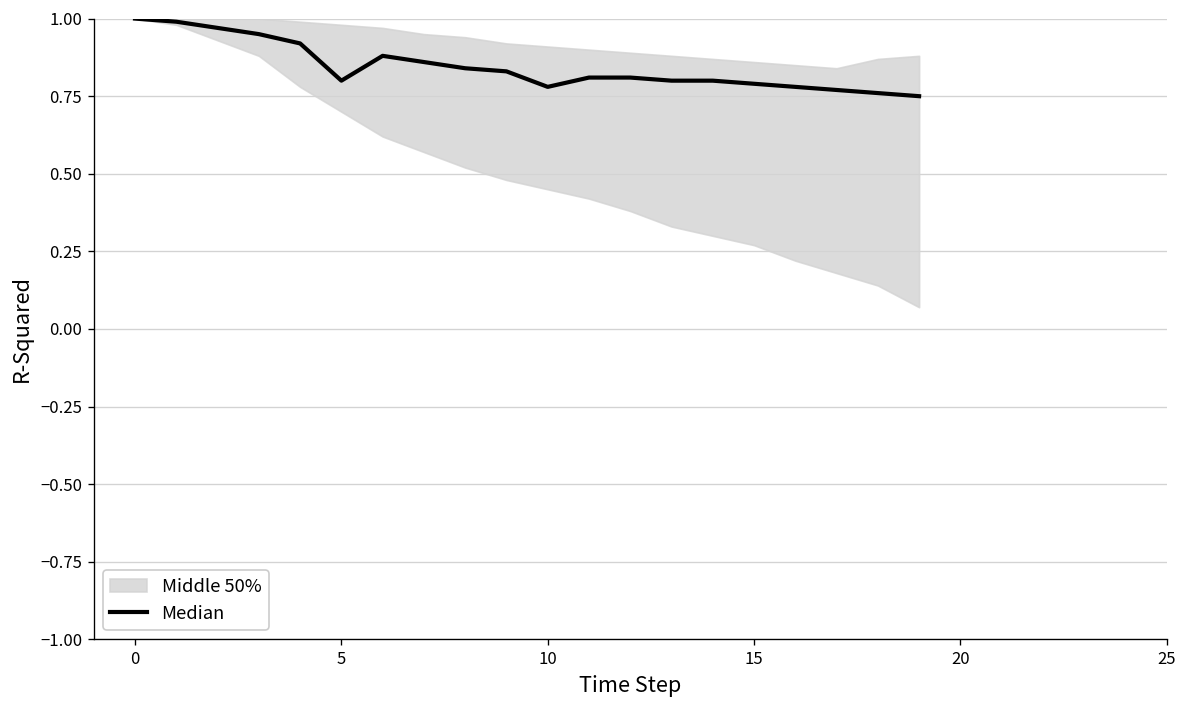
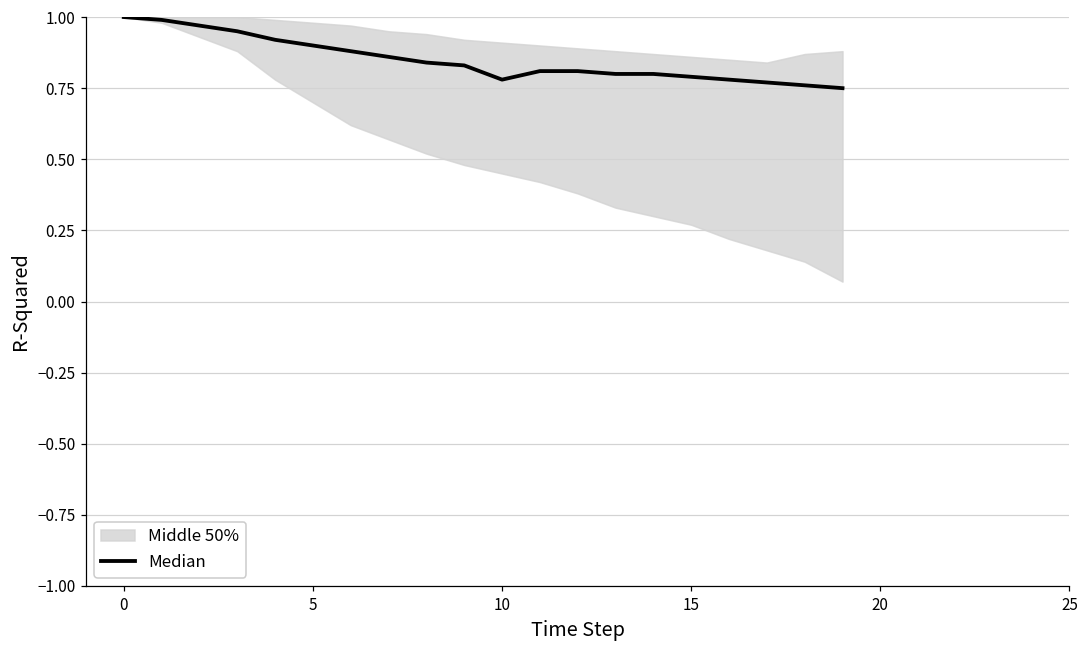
Median, 5: 0.8 -> 0.9
